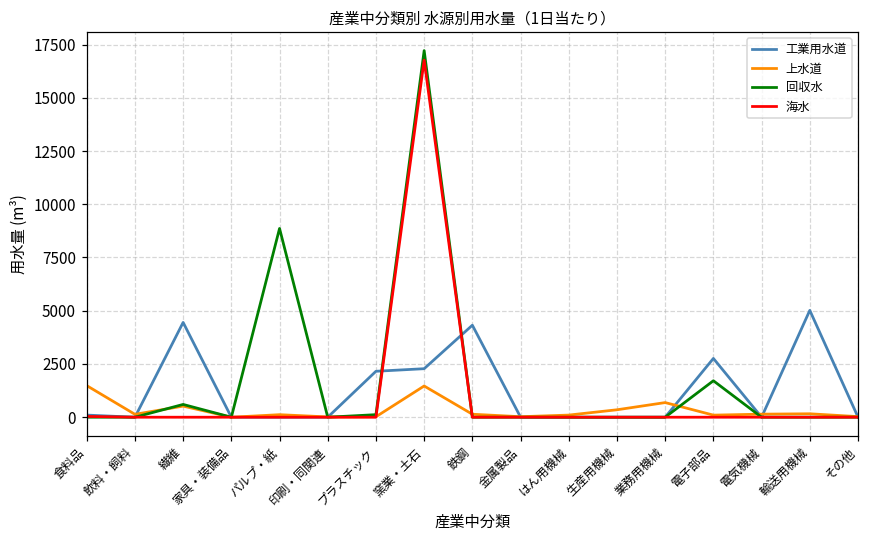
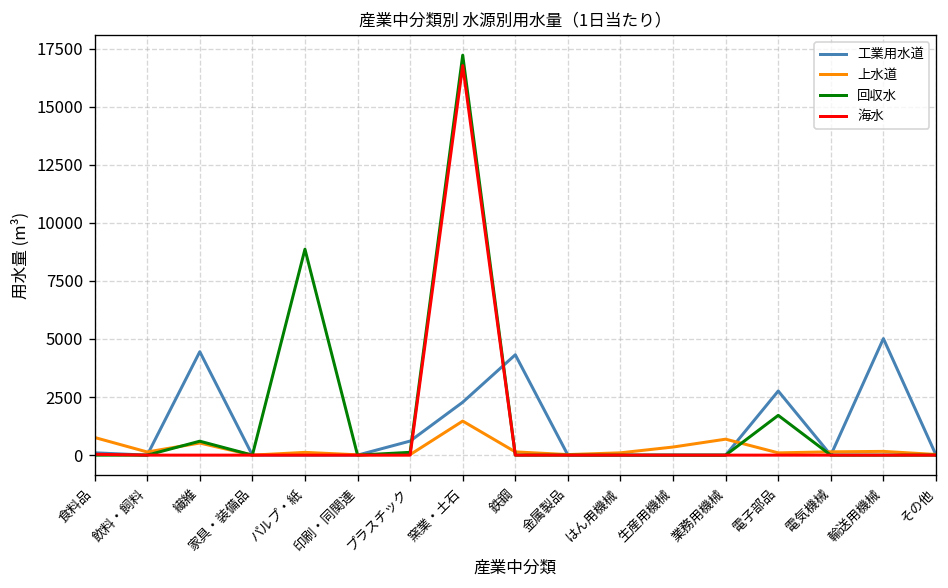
上水道, 食料品: 1500 -> 800
工業用水道, プラスチック: 2200 -> 600
